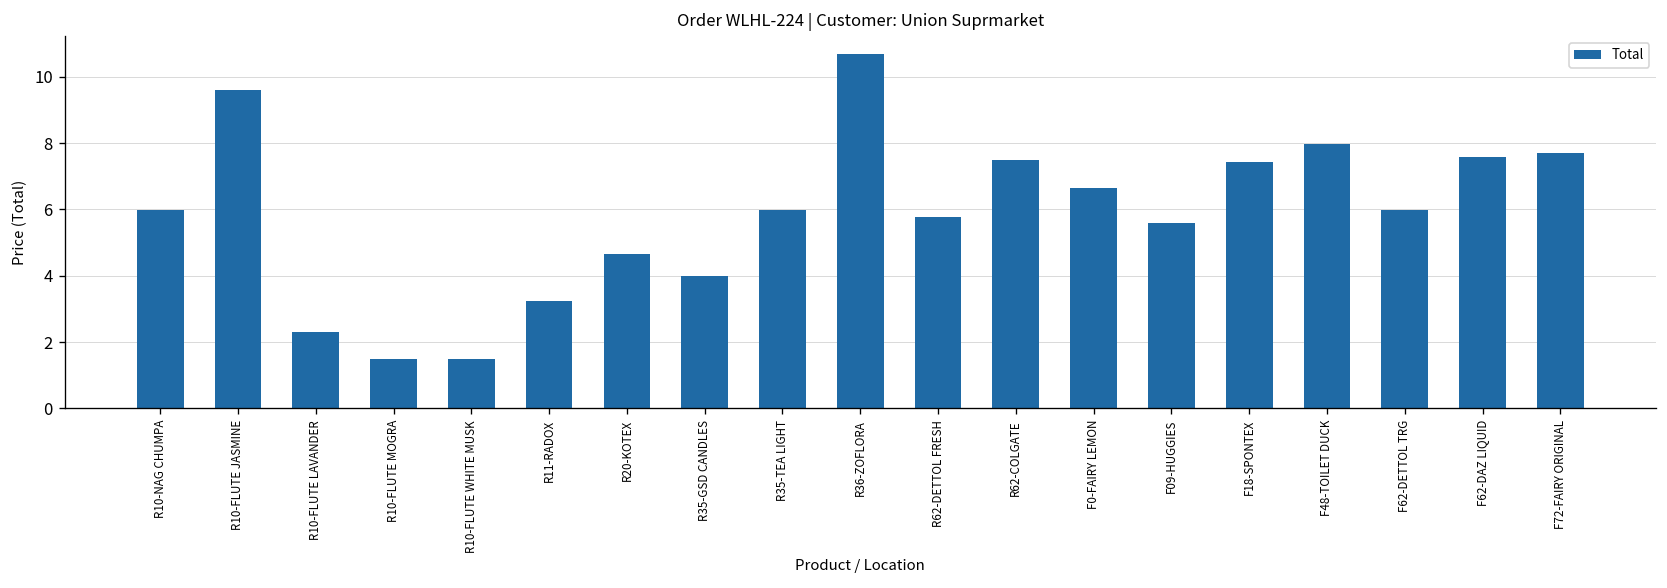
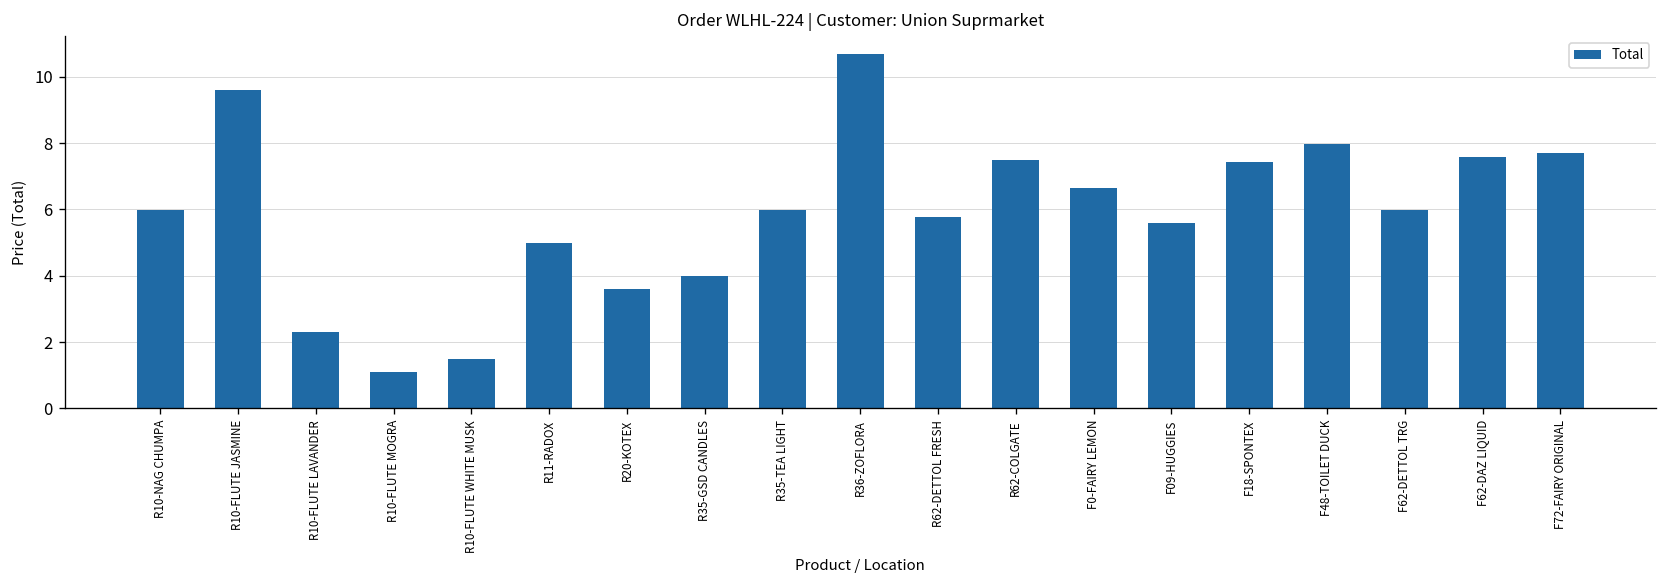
R10-FLUTE MOGRA: 1.5 -> 1.1
R11-RADOX: 3.2 -> 5.0
R20-KOTEX: 4.7 -> 3.6
